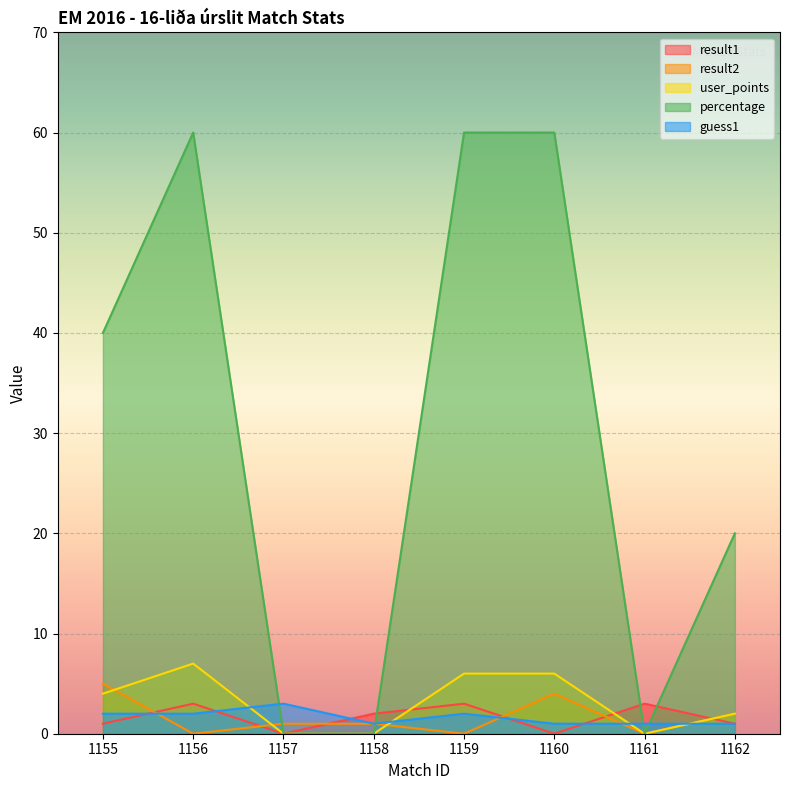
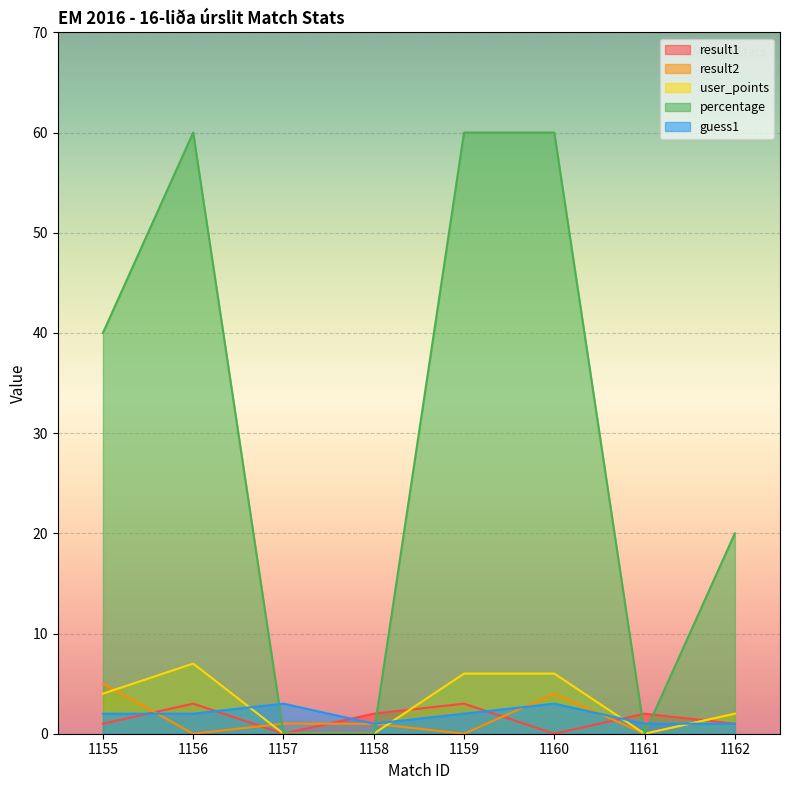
guess1, 1160: 1 -> 3
result1, 1161: 3 -> 2
